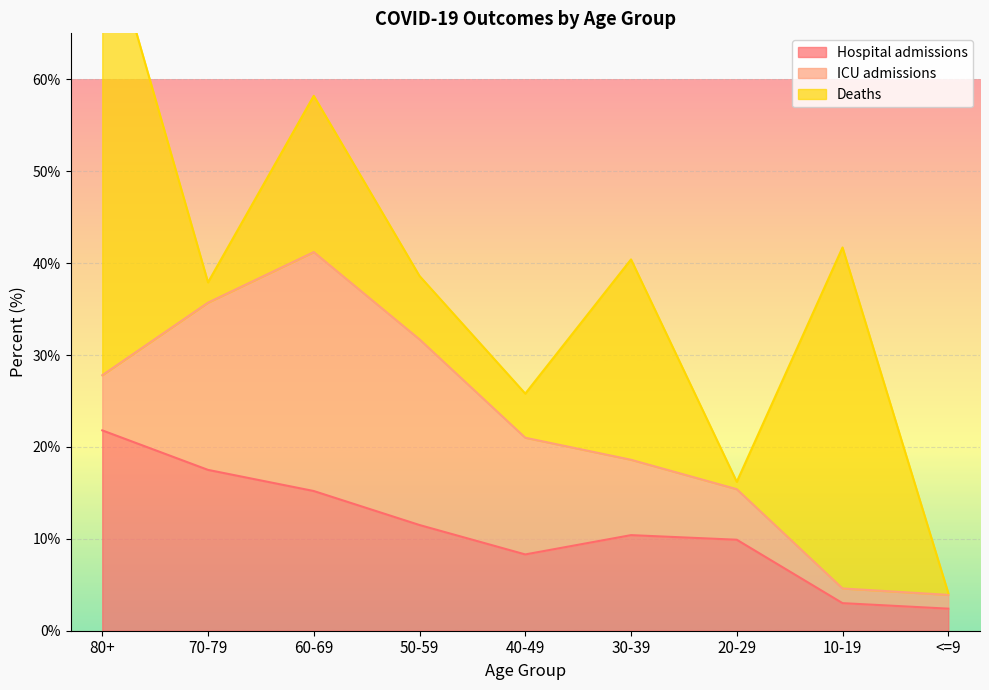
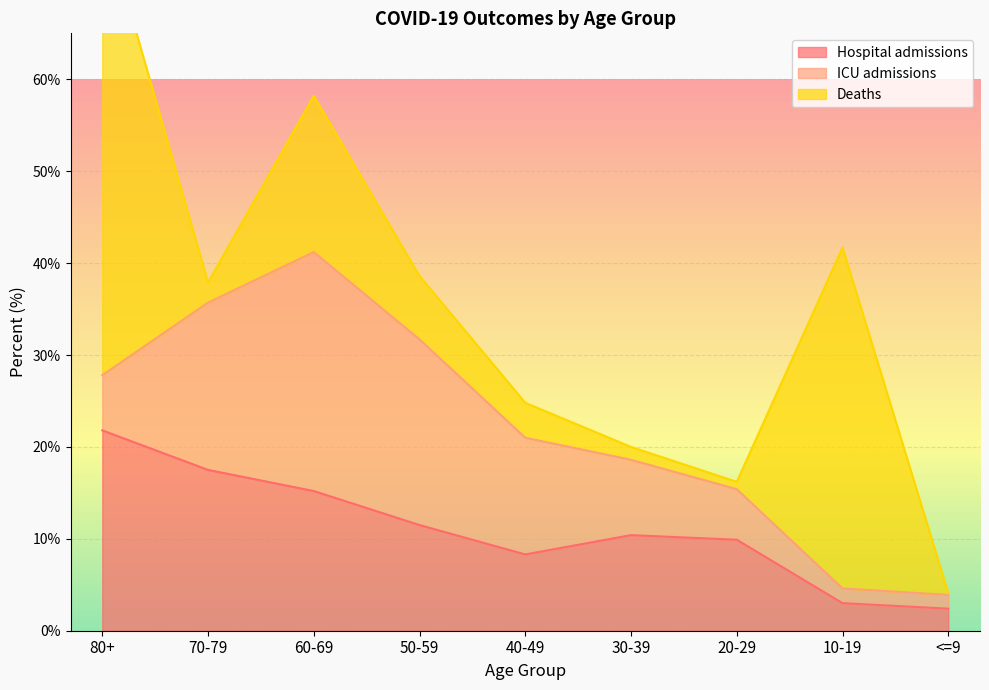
Deaths, 40-49: 5% -> 4%
Deaths, 30-39: 22% -> 1%
